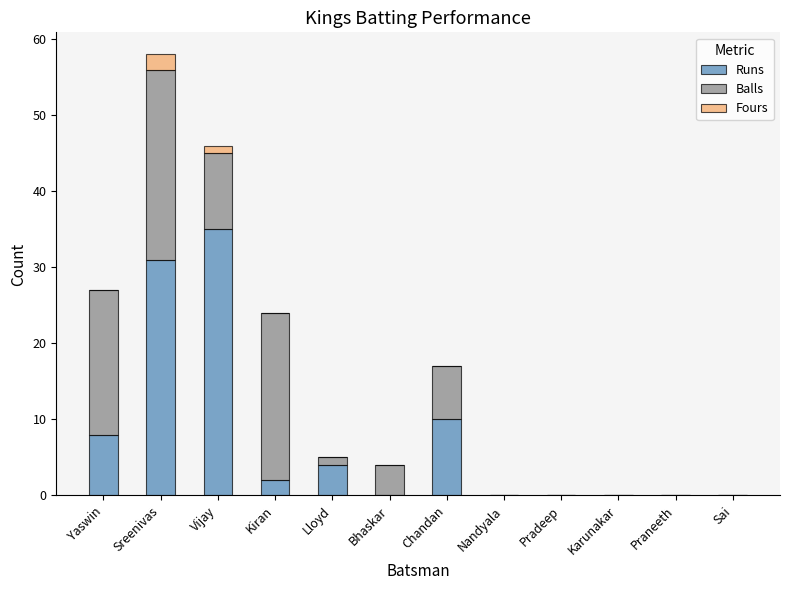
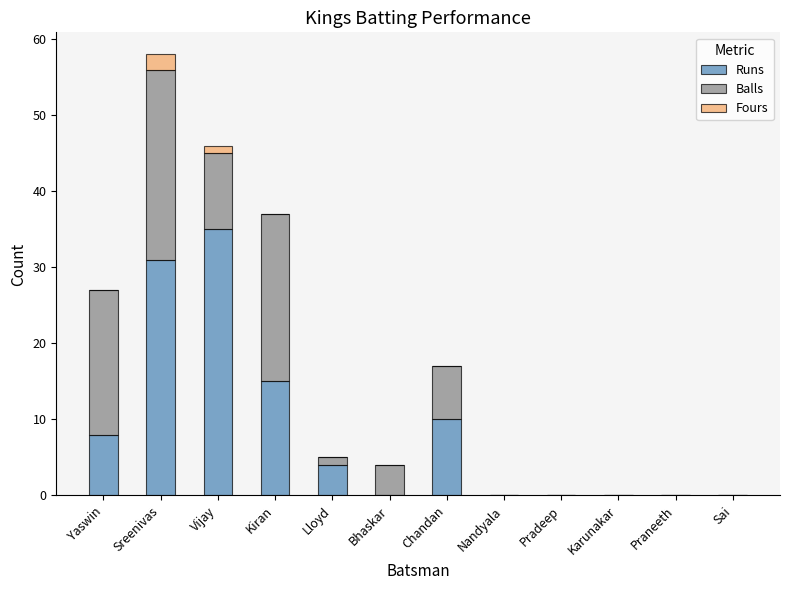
Runs, Kiran: 2 -> 15
